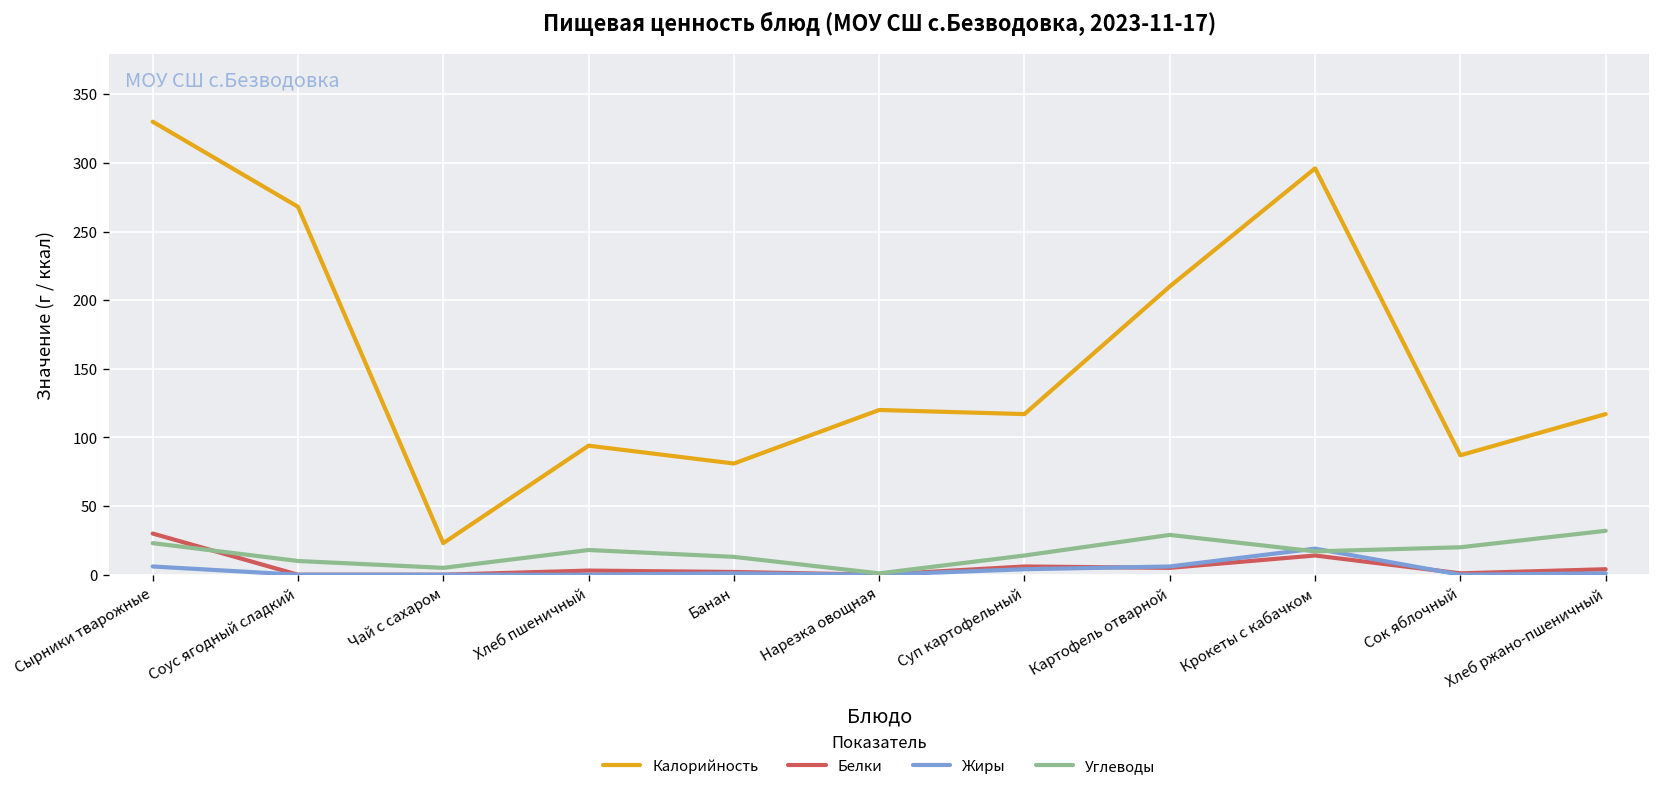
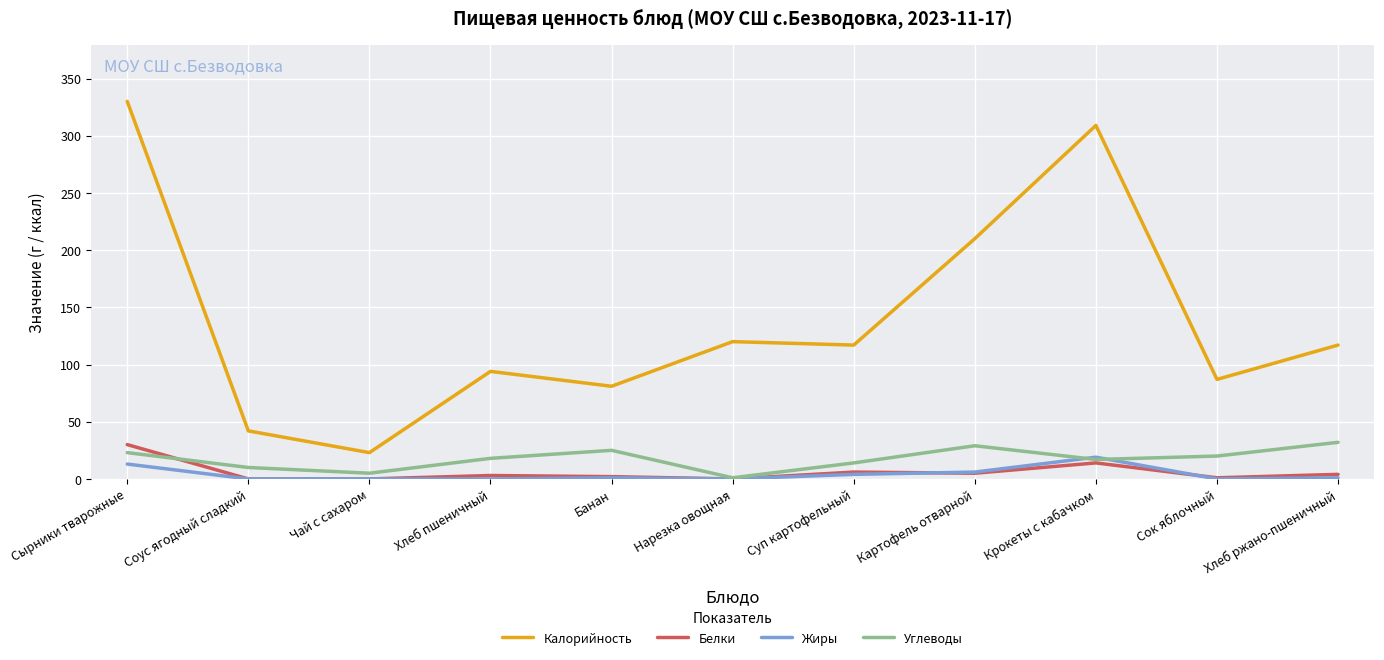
Жиры, Сырники тварожные: 6 -> 13
Калорийность, Соус ягодный сладкий: 268 -> 42
Углеводы, Банан: 13 -> 25
Калорийность, Крокеты с кабачком: 296 -> 309
